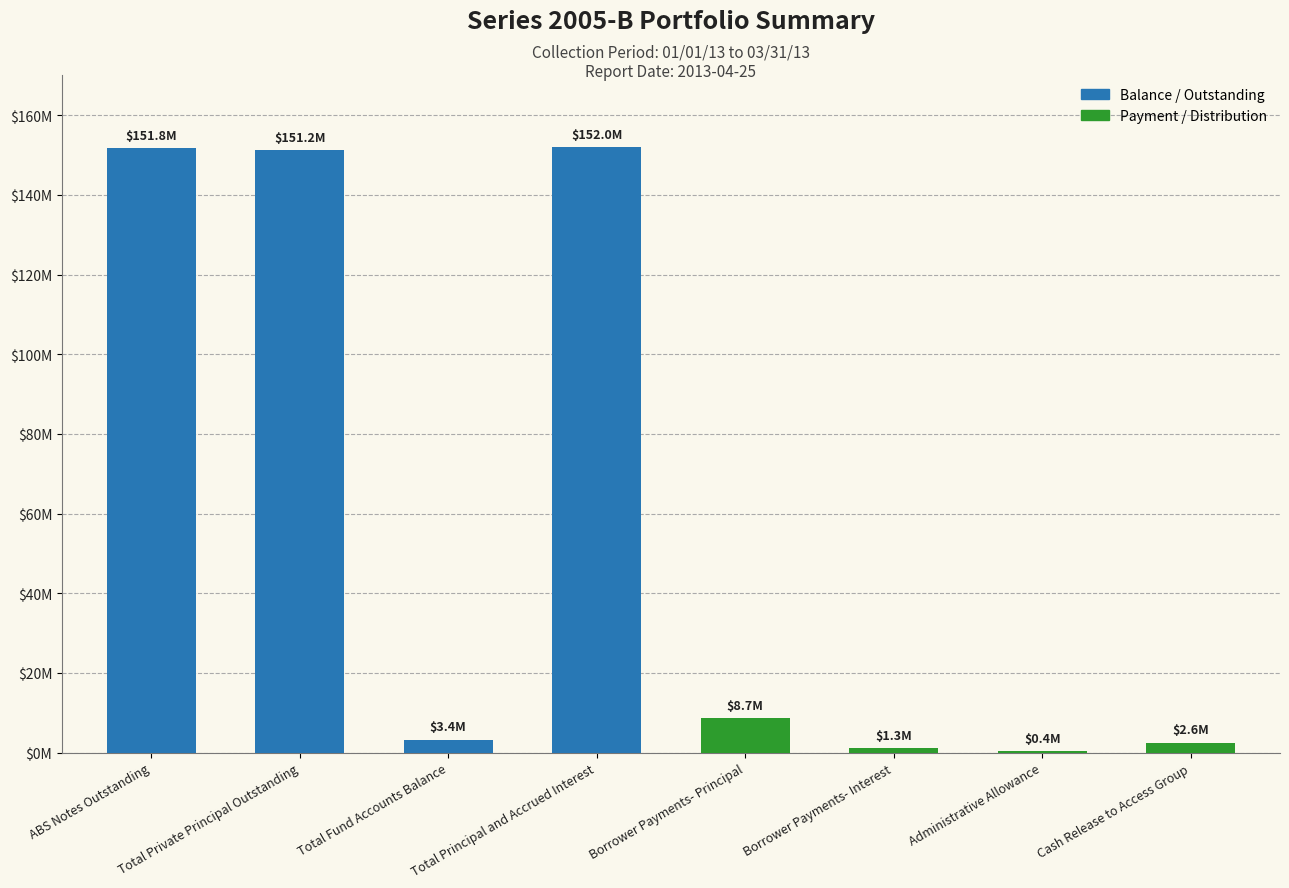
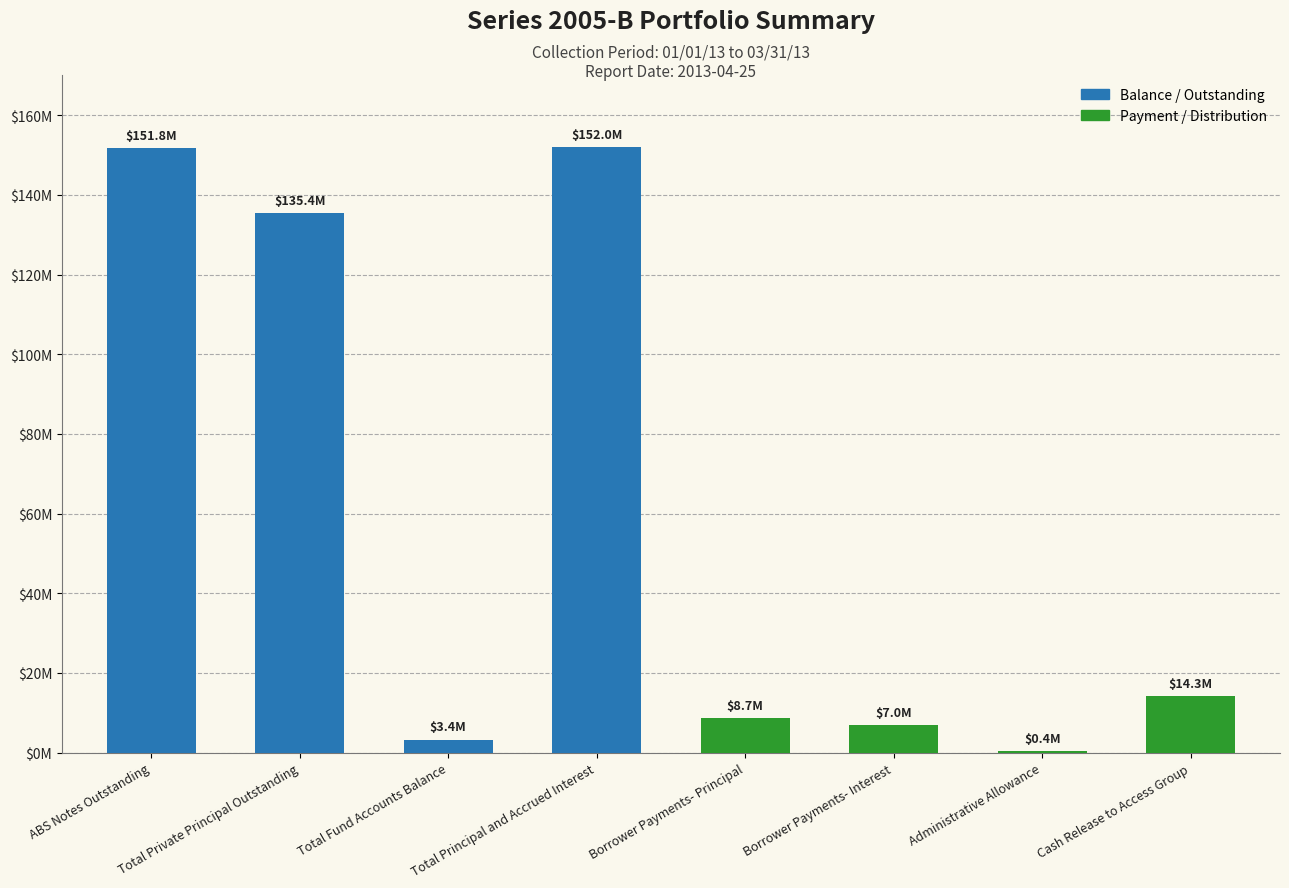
Total Private Principal Outstanding: $151.2M -> $135.4M
Borrower Payments- Interest: $1.3M -> $7.0M
Cash Release to Access Group: $2.6M -> $14.3M
